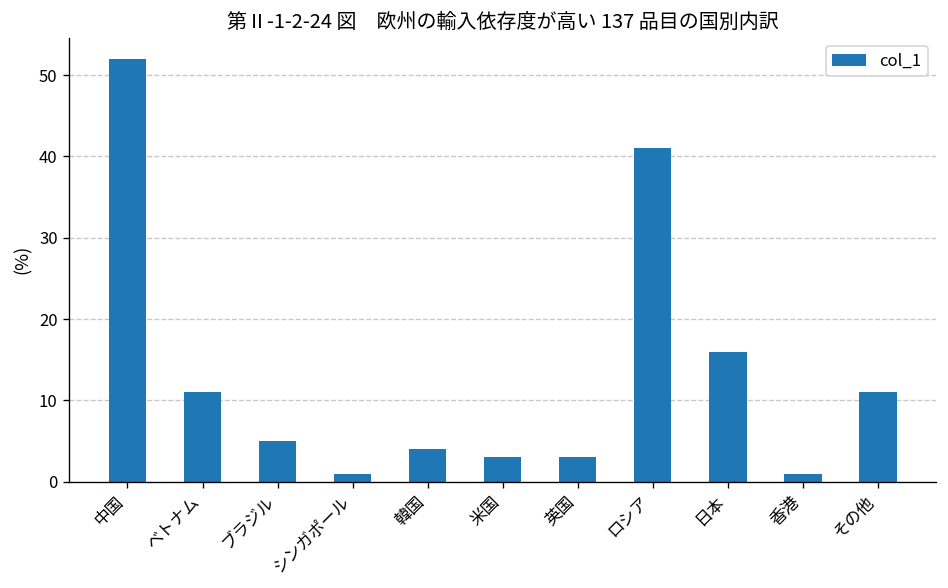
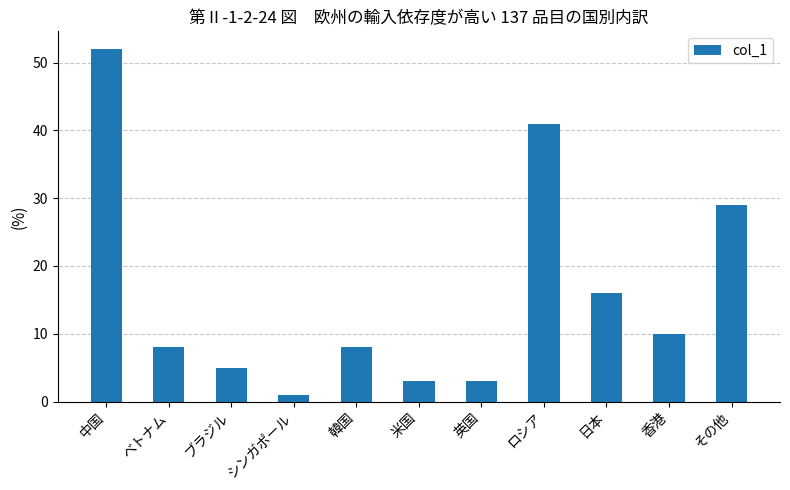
ベトナム: 11 -> 8
韓国: 4 -> 8
香港: 1 -> 10
その他: 11 -> 29
